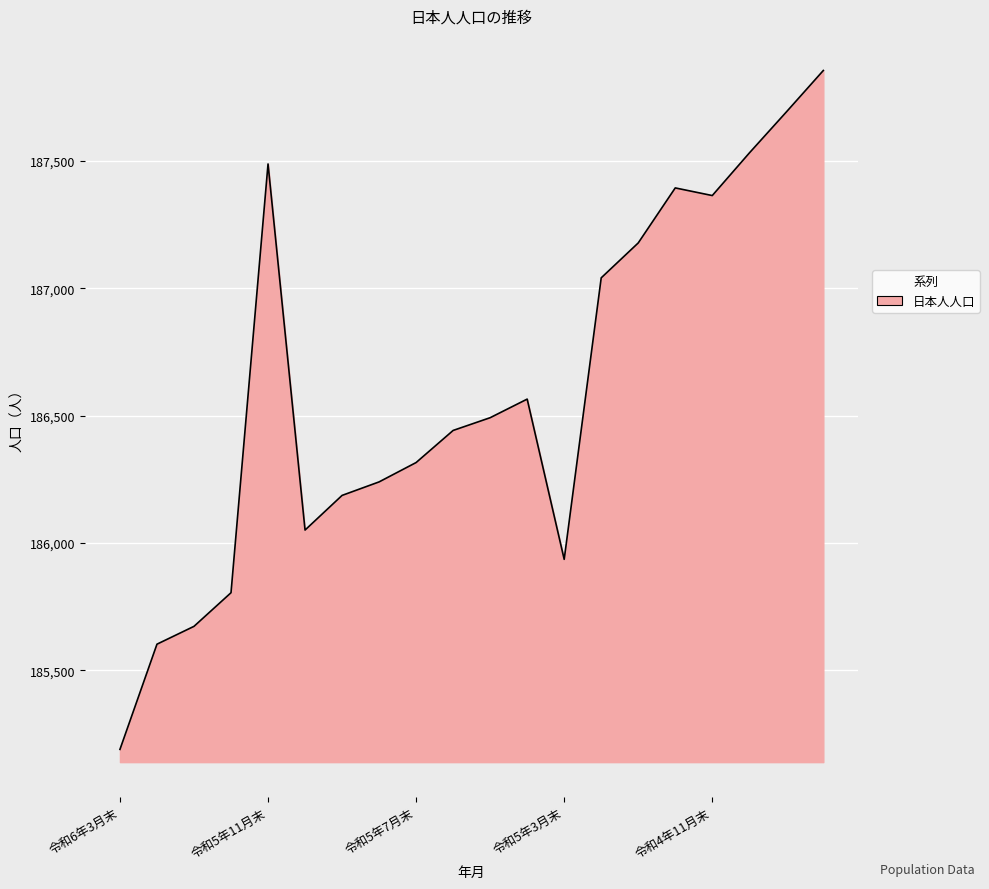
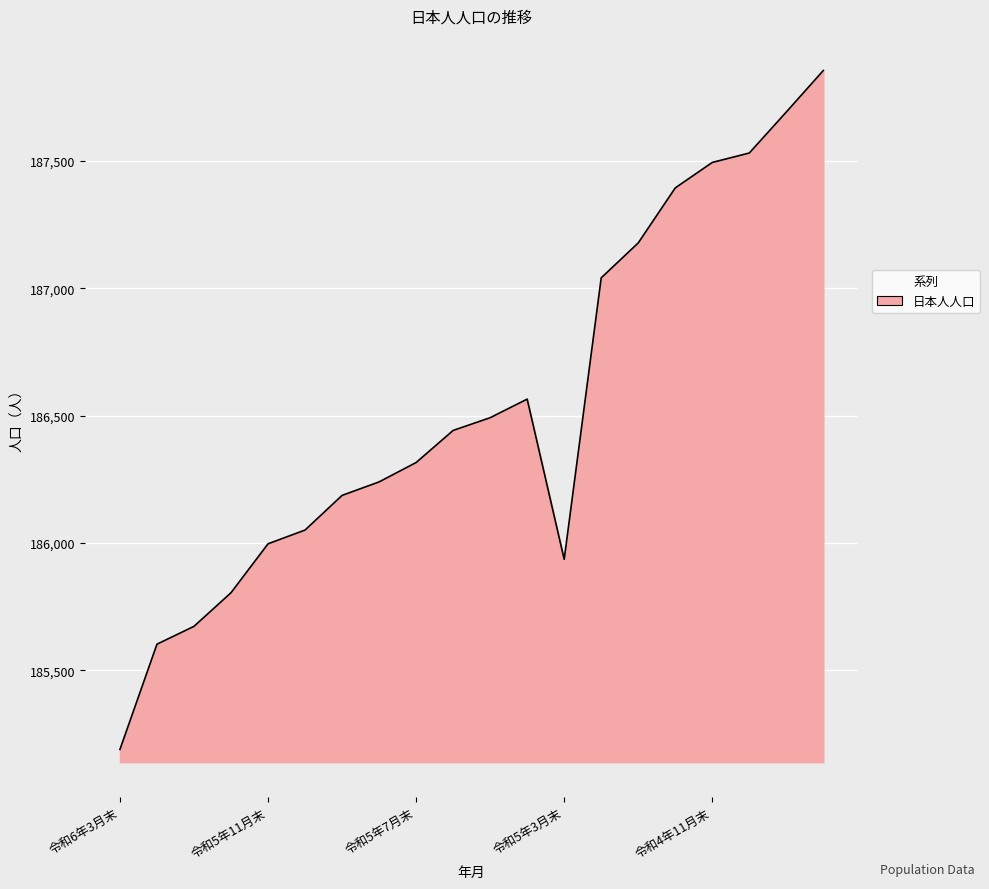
令和5年11月末: 187,490 -> 186,000
令和4年11月末: 187,360 -> 187,490
